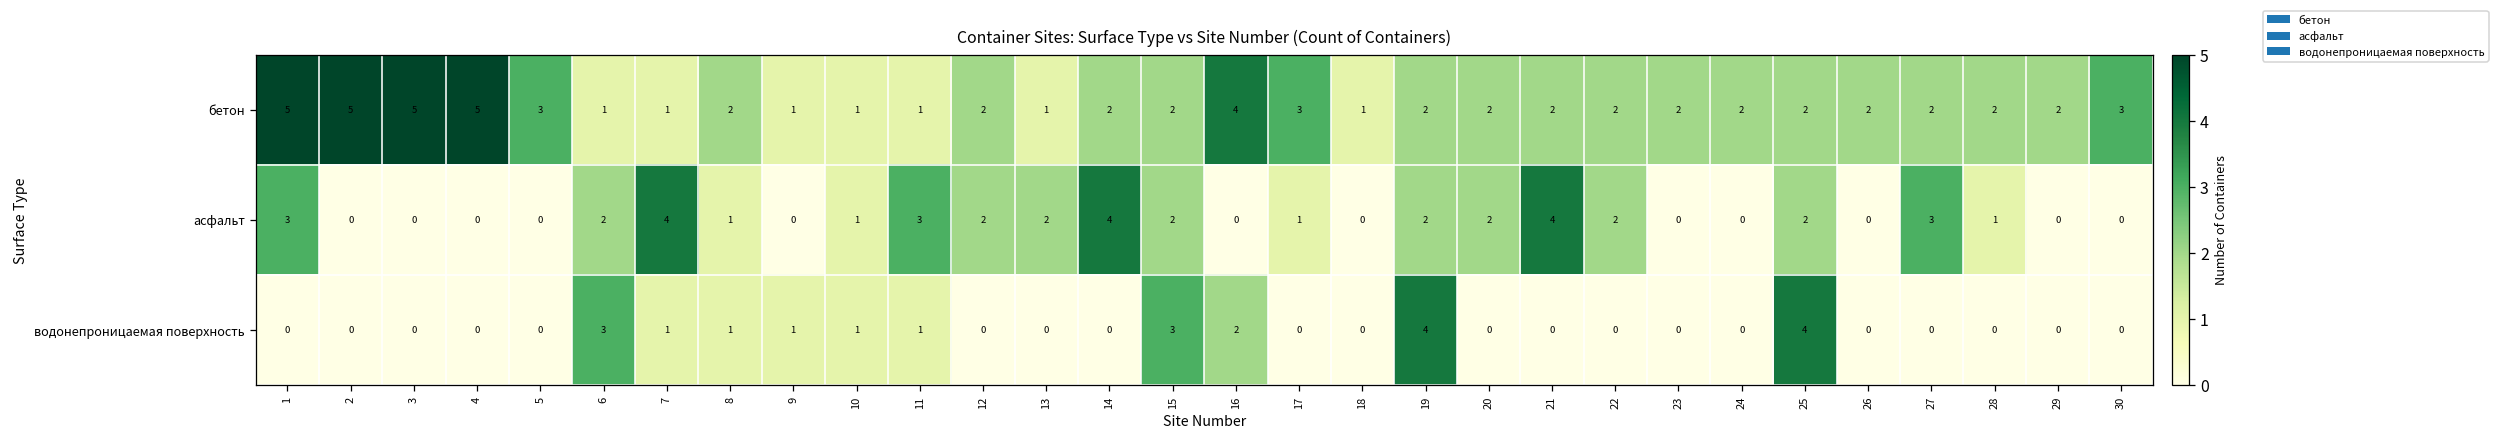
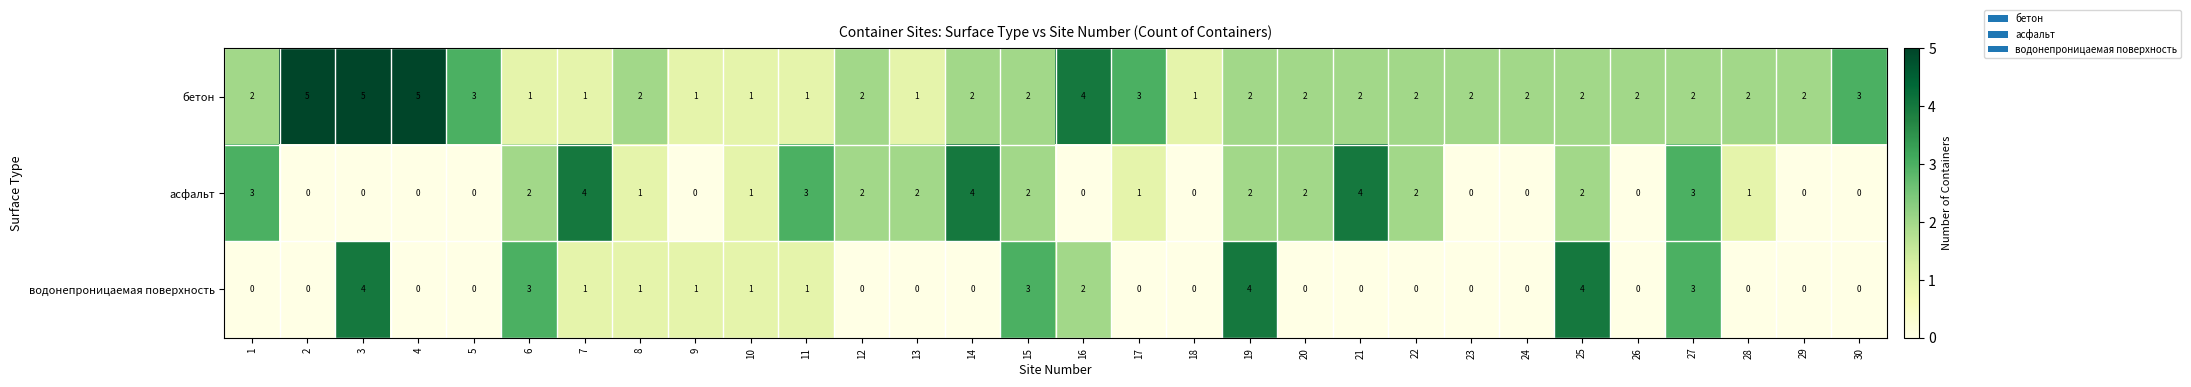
бетон, 1: 5 -> 2
водонепроницаемая поверхность, 3: 0 -> 4
водонепроницаемая поверхность, 27: 0 -> 3
